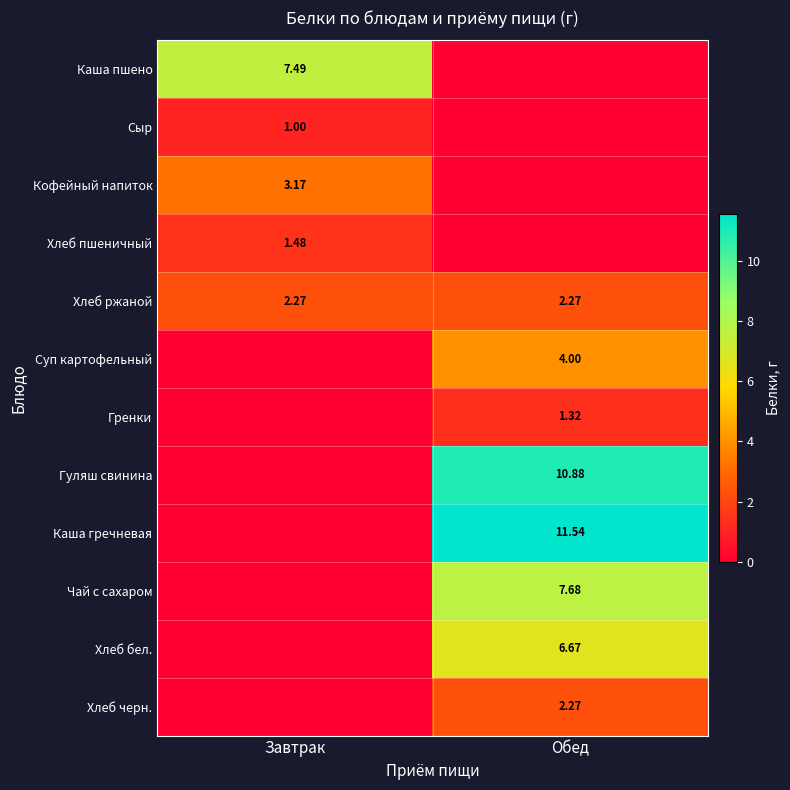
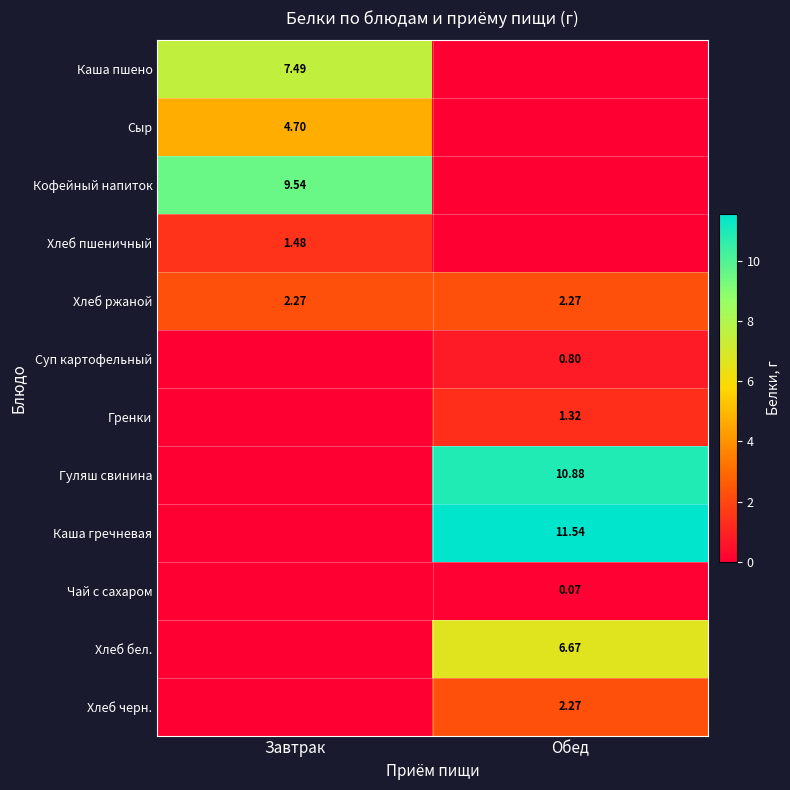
Сыр, Завтрак: 1.00 -> 4.70
Кофейный напиток, Завтрак: 3.17 -> 9.54
Суп картофельный, Обед: 4.00 -> 0.80
Чай с сахаром, Обед: 7.68 -> 0.07
